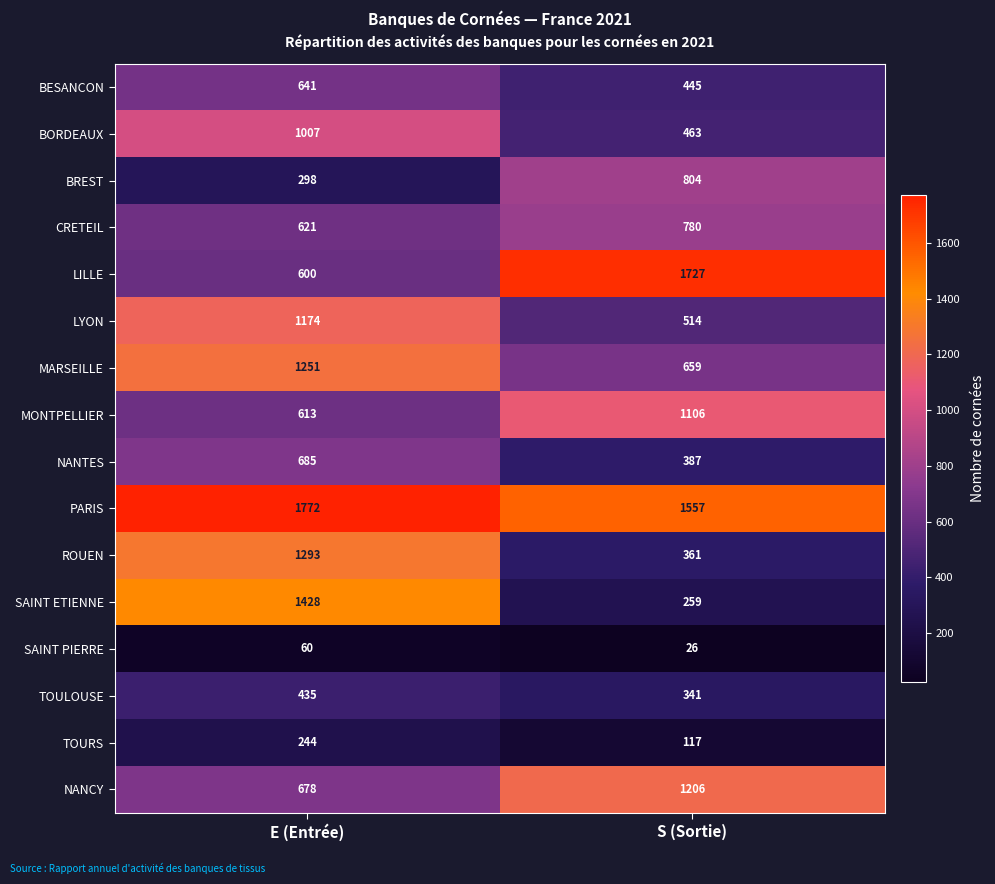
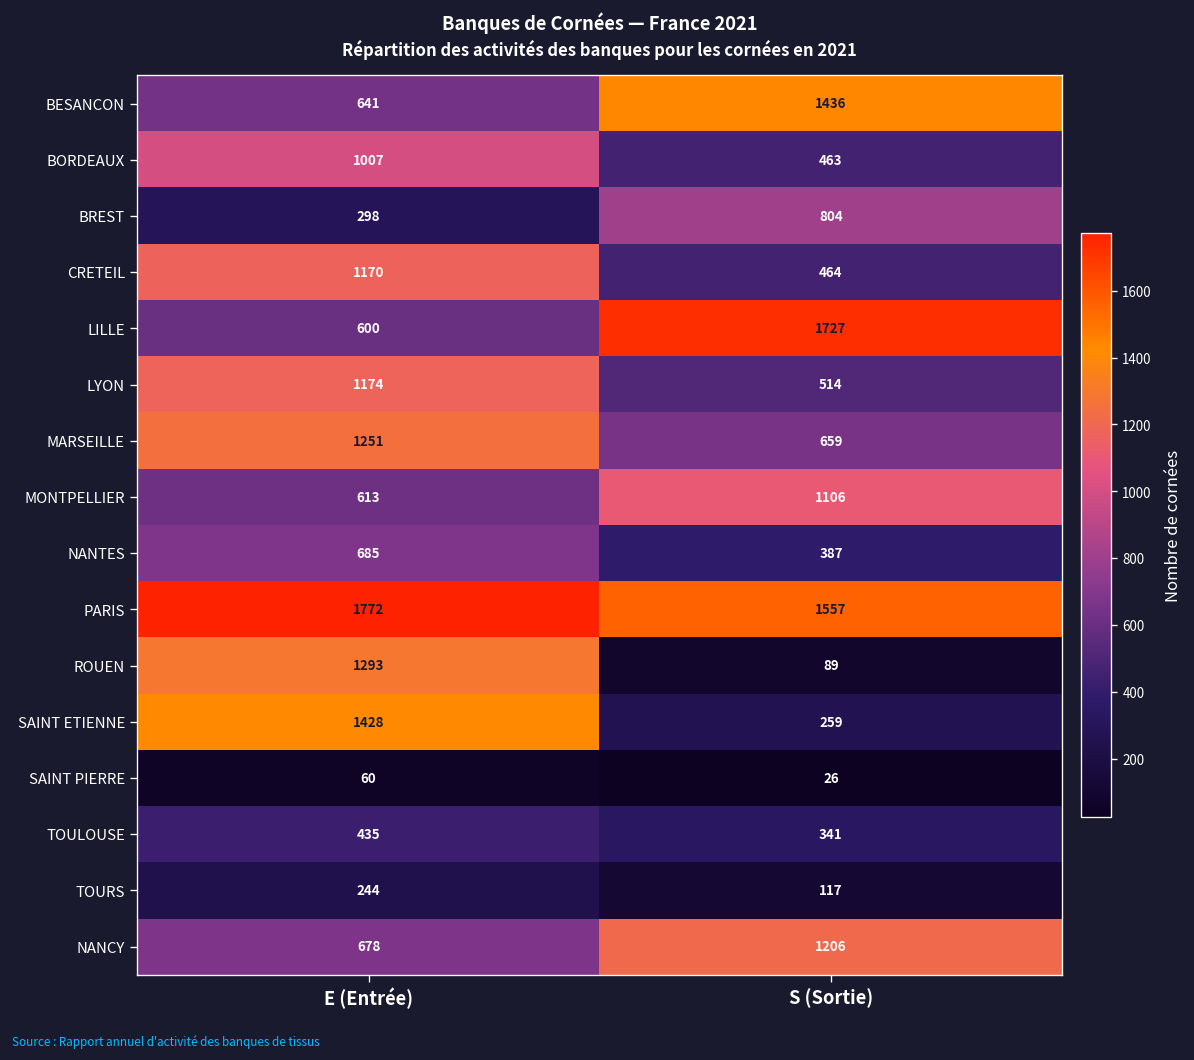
BESANCON, S (Sortie): 445 -> 1436
CRETEIL, E (Entrée): 621 -> 1170
CRETEIL, S (Sortie): 780 -> 464
ROUEN, S (Sortie): 361 -> 89
